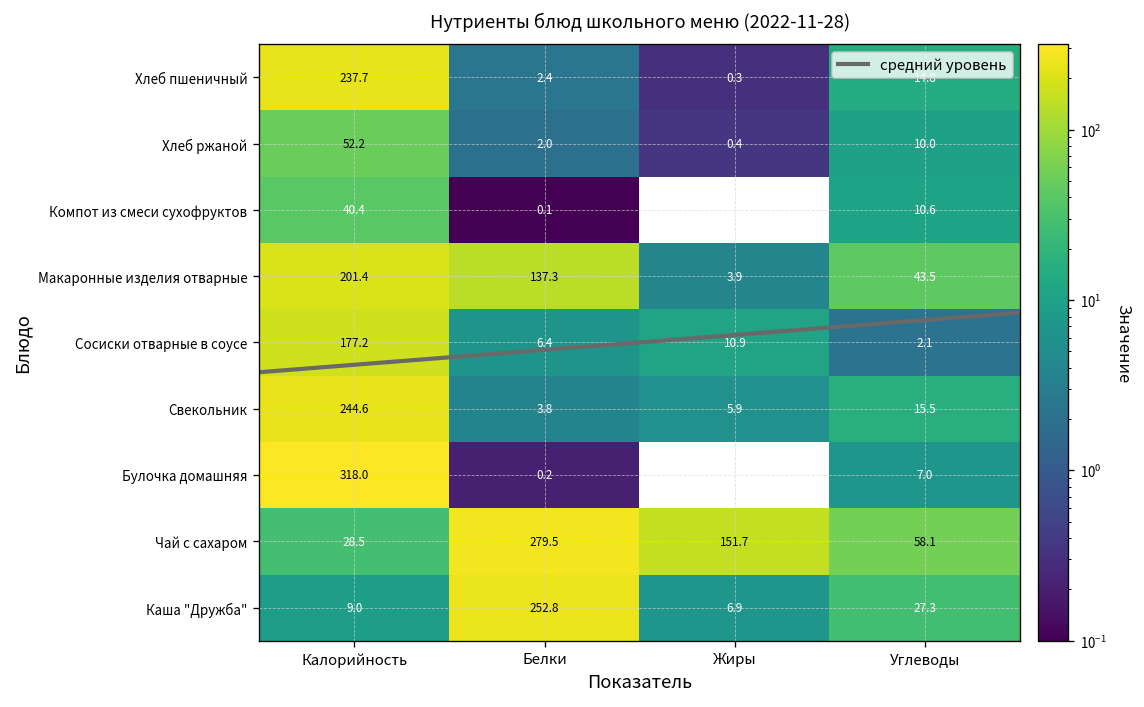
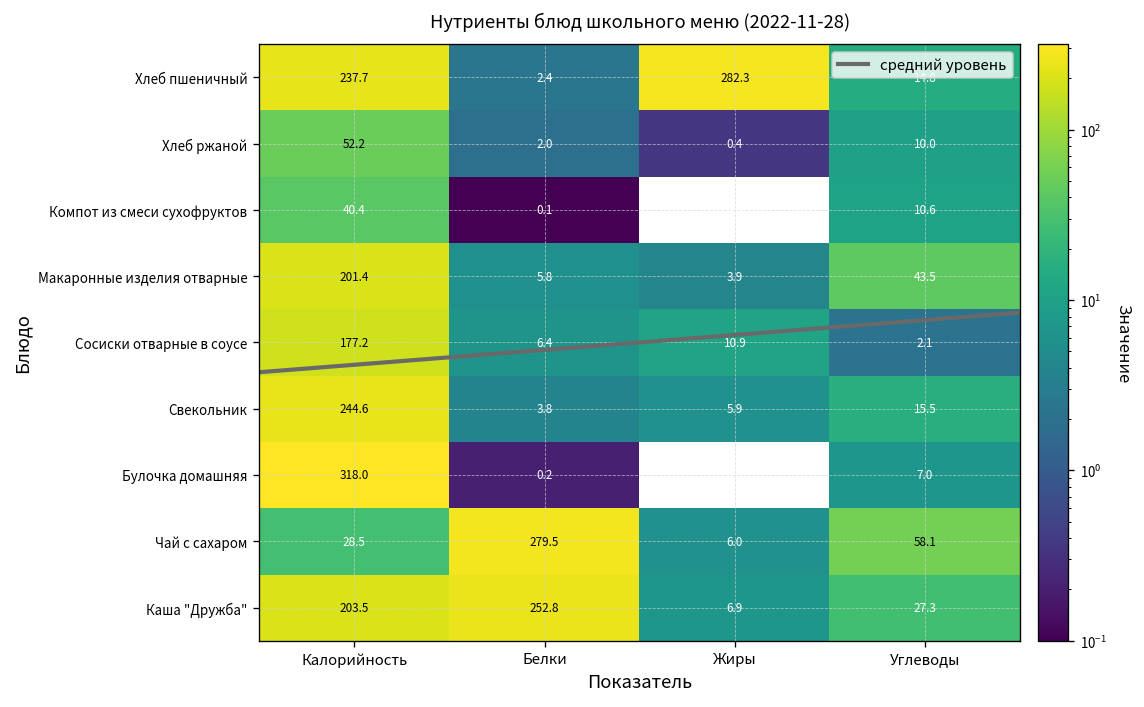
Хлеб пшеничный, Жиры: 0.3 -> 282.3
Макаронные изделия отварные, Белки: 137.3 -> 5.8
Чай с сахаром, Жиры: 151.7 -> 6.0
Каша "Дружба", Калорийность: 9.0 -> 203.5
